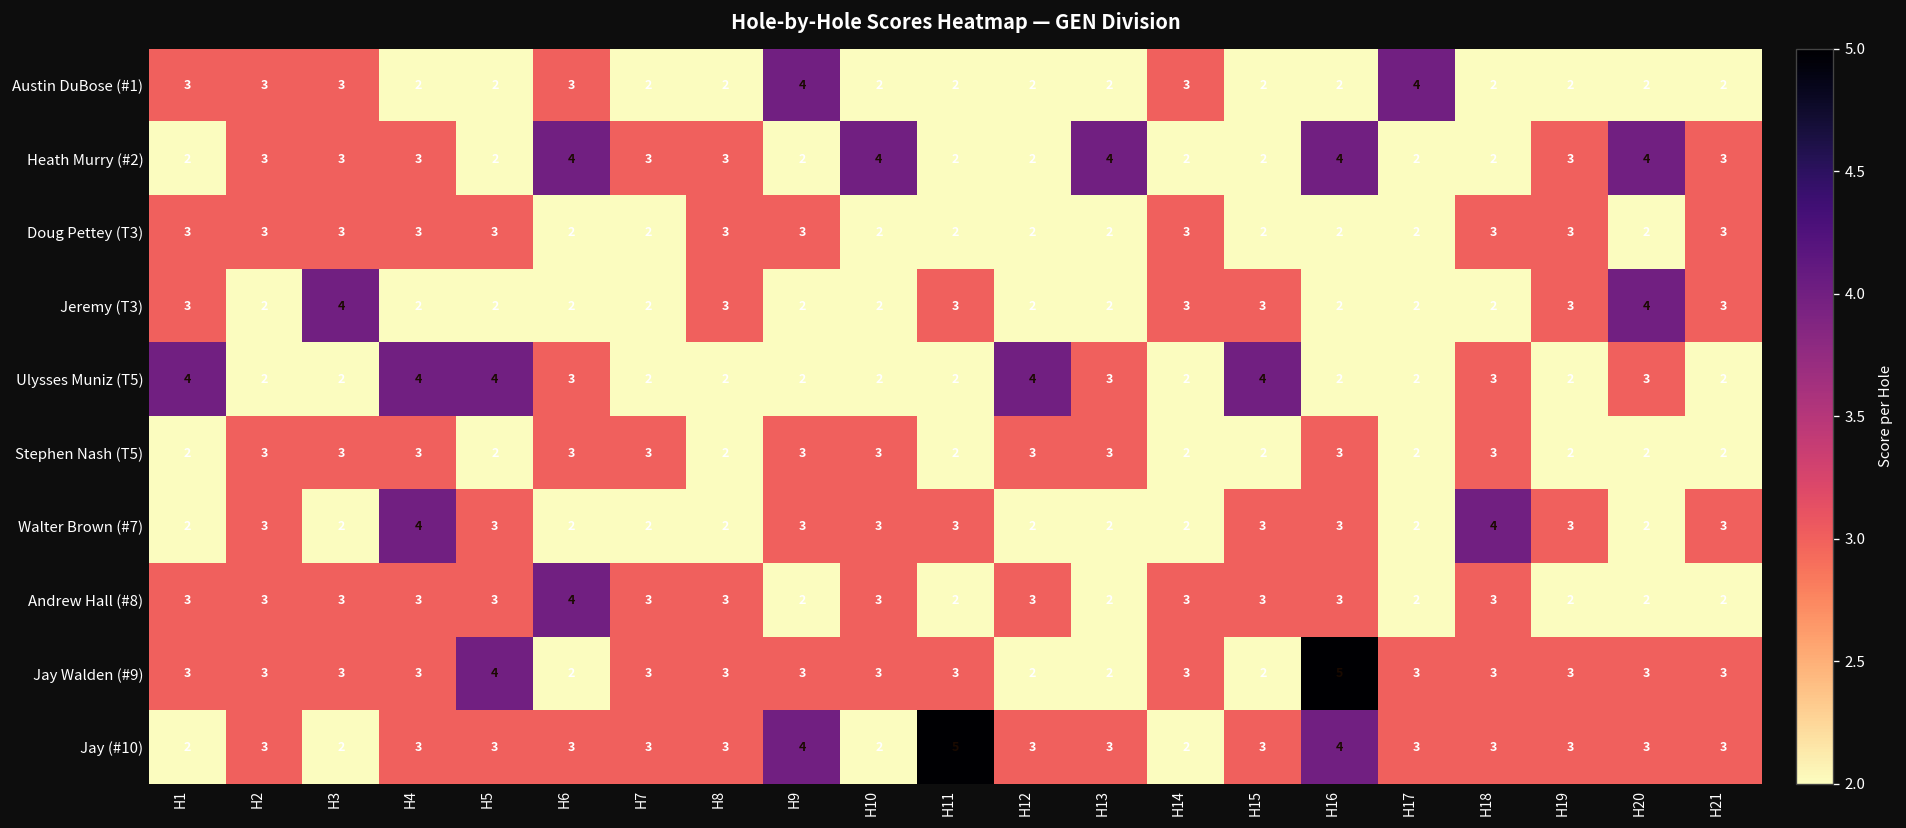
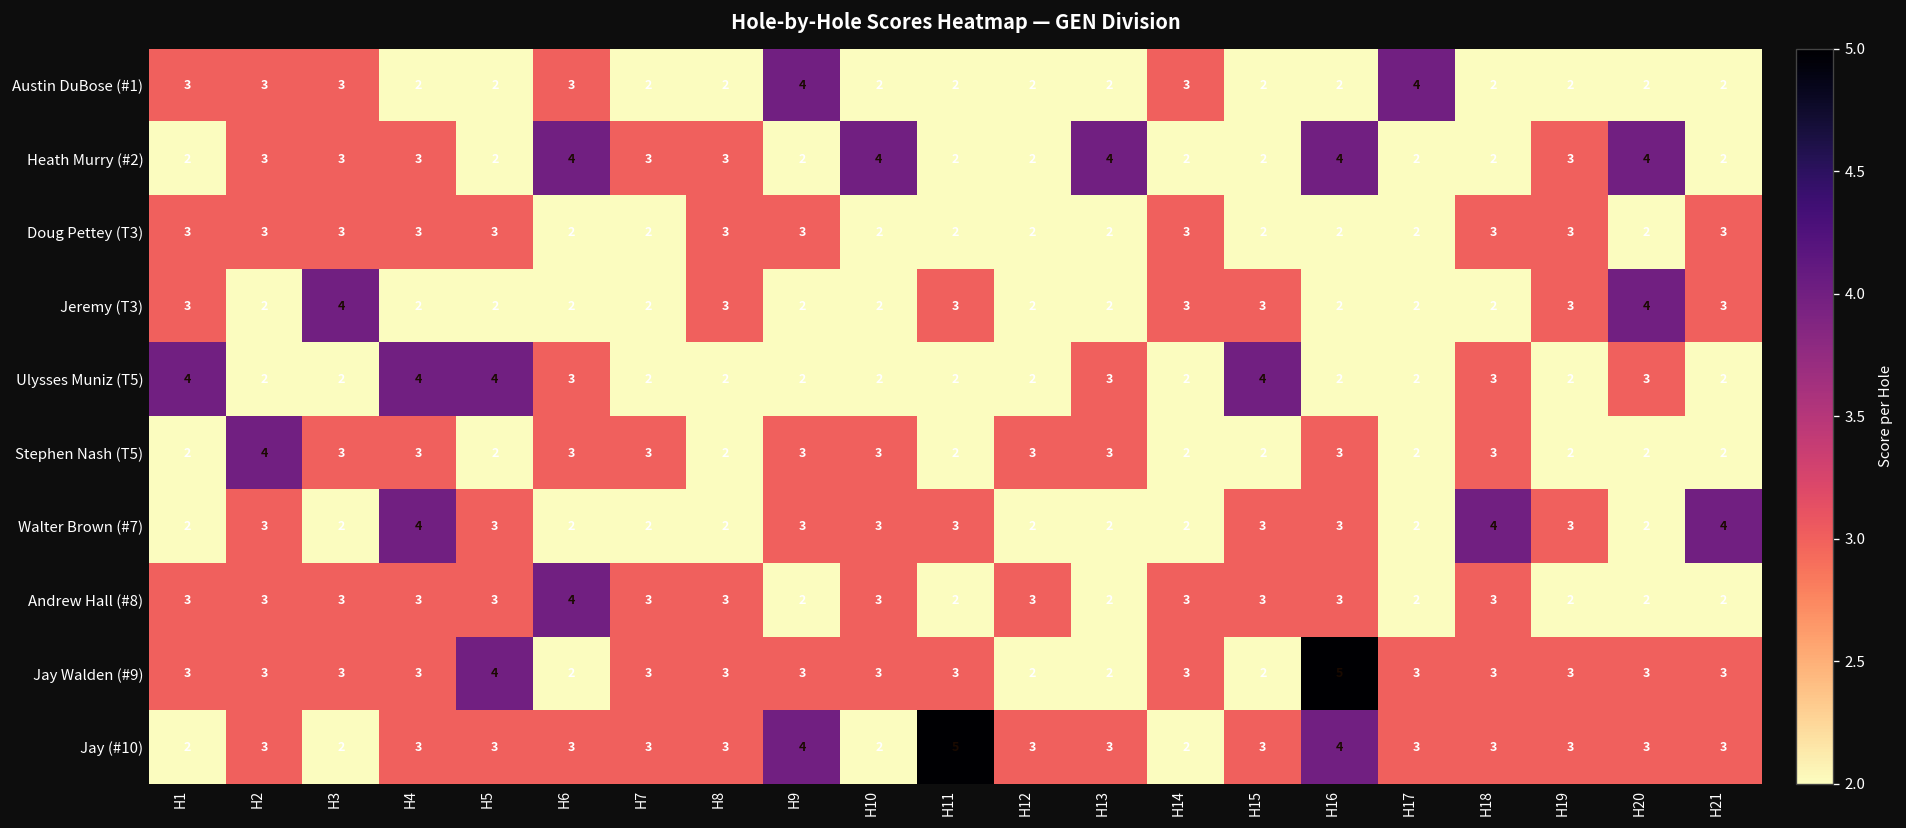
Heath Murry (#2), H21: 3 -> 2
Ulysses Muniz (T5), H12: 4 -> 2
Stephen Nash (T5), H2: 3 -> 4
Walter Brown (#7), H21: 3 -> 4
